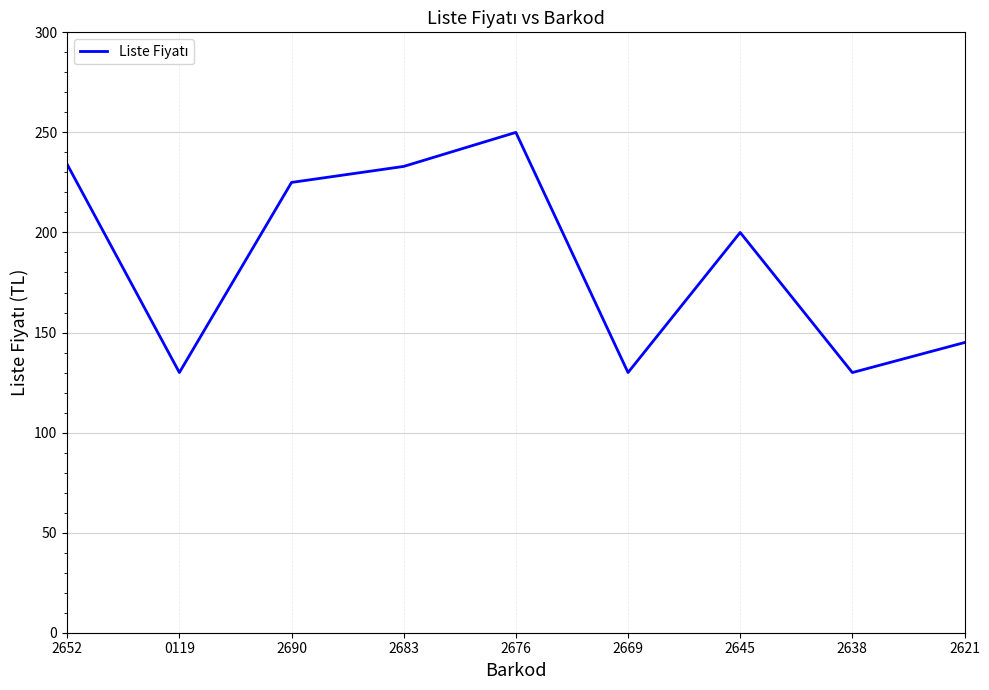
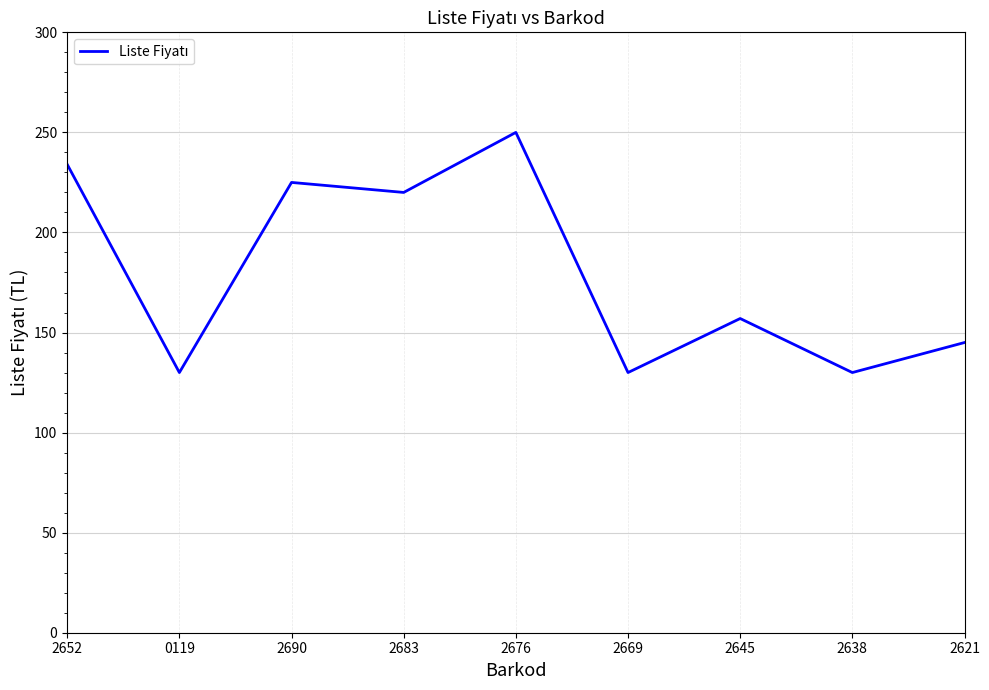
2683: 233 -> 220
2645: 200 -> 157
